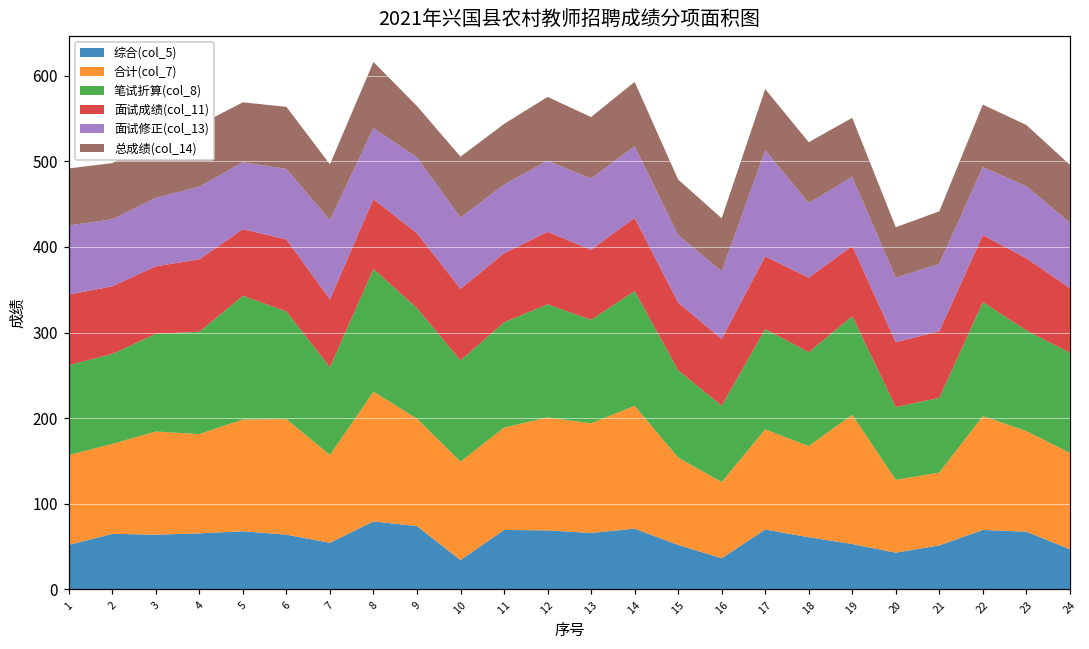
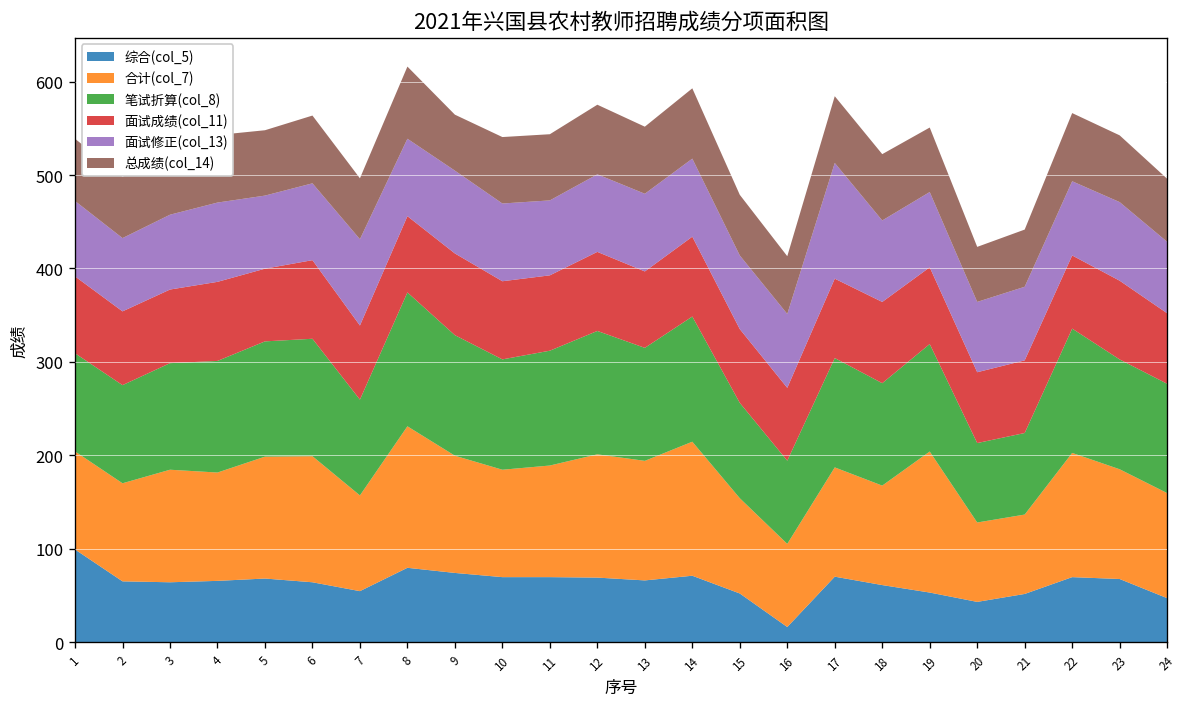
综合(col_5), 1: 50 -> 100
笔试折算(col_8), 5: 140 -> 120
综合(col_5), 10: 30 -> 70
综合(col_5), 16: 40 -> 20
